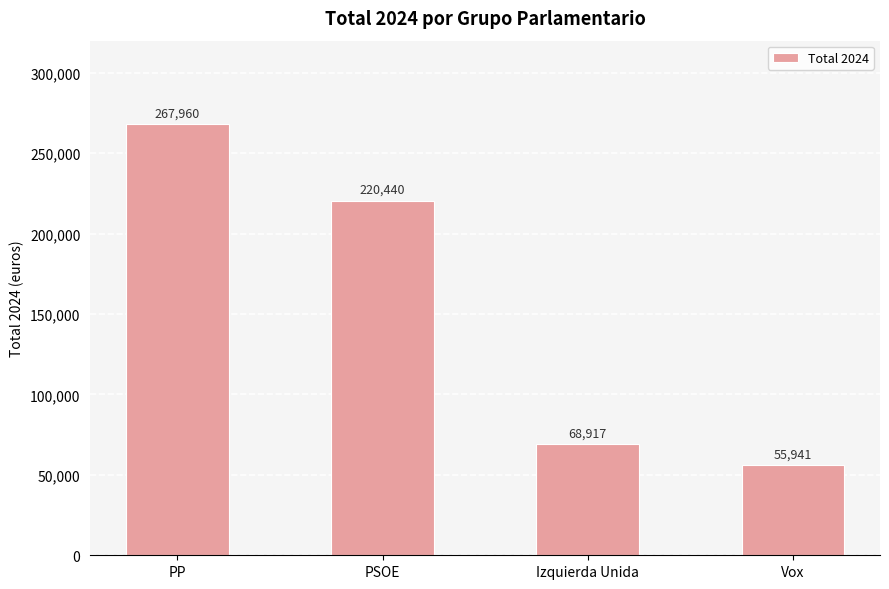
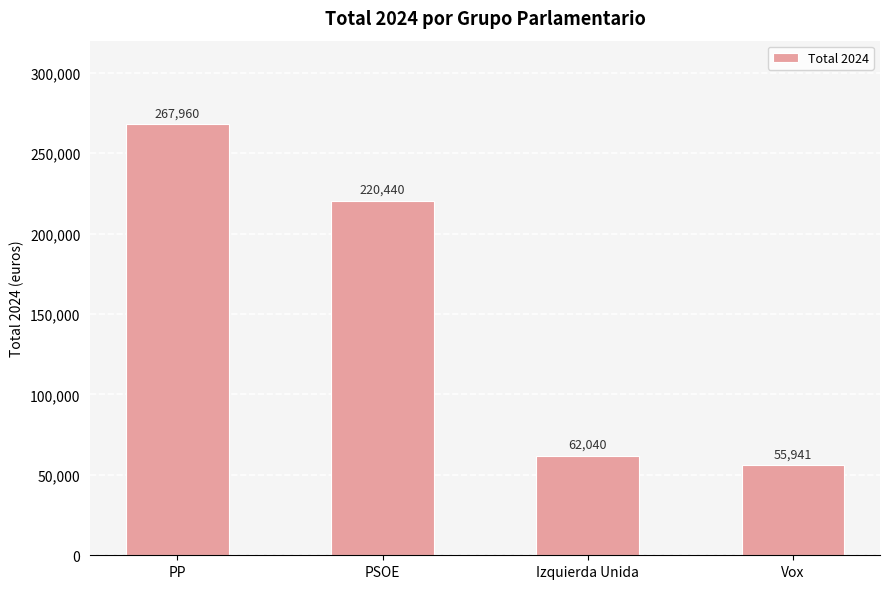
Izquierda Unida: 68,917 -> 62,040
